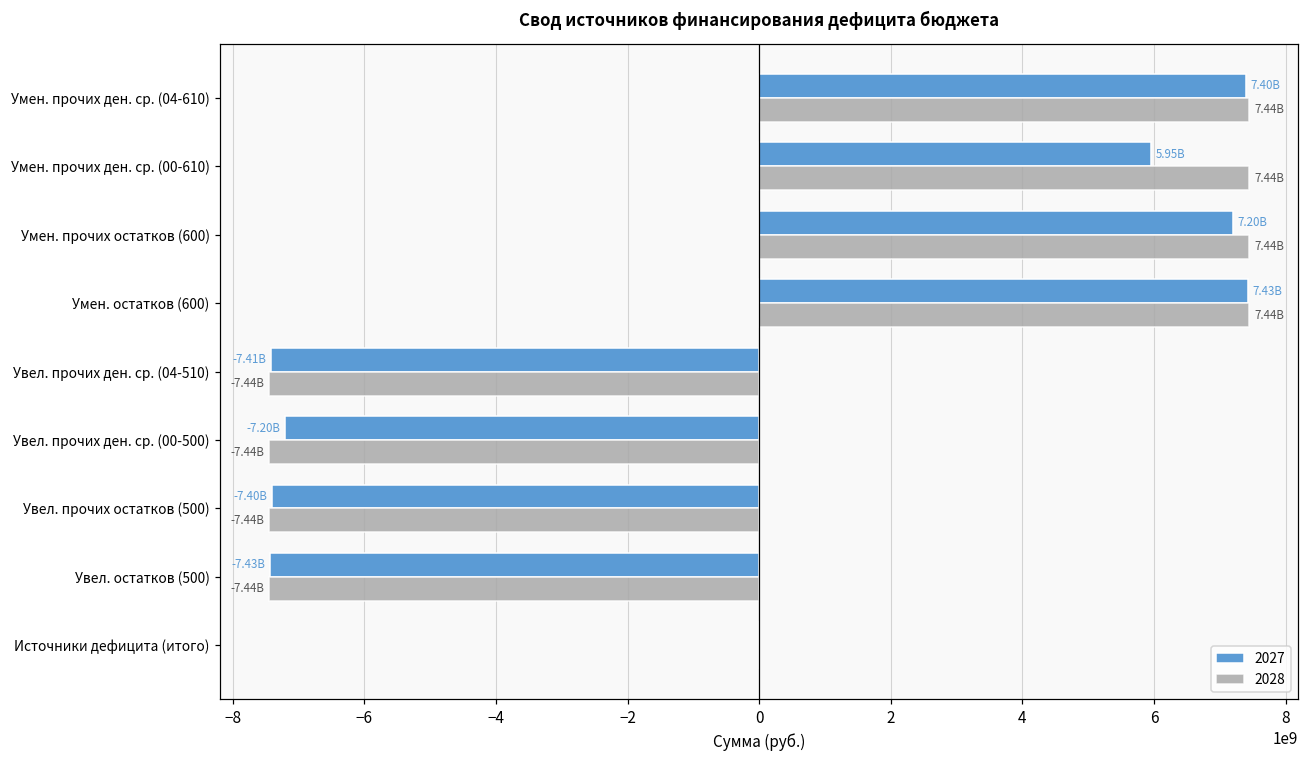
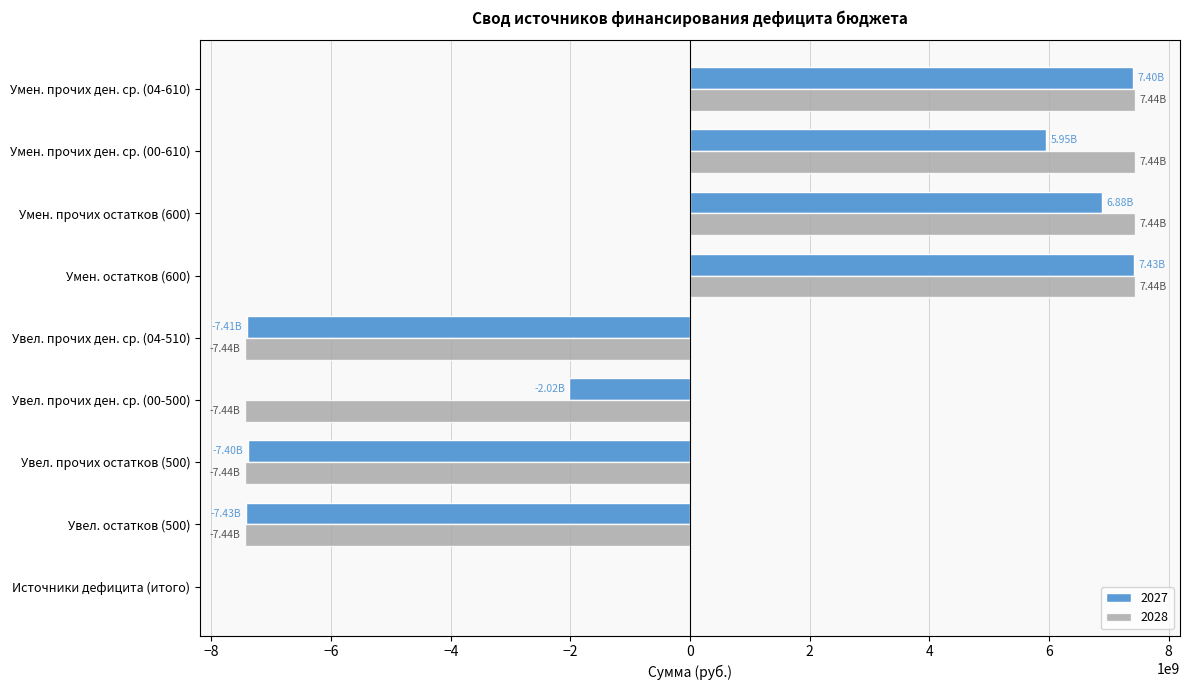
2027, Умен. прочих остатков (600): 7.20B -> 6.88B
2027, Увел. прочих ден. ср. (00-500): -7.20B -> -2.02B
